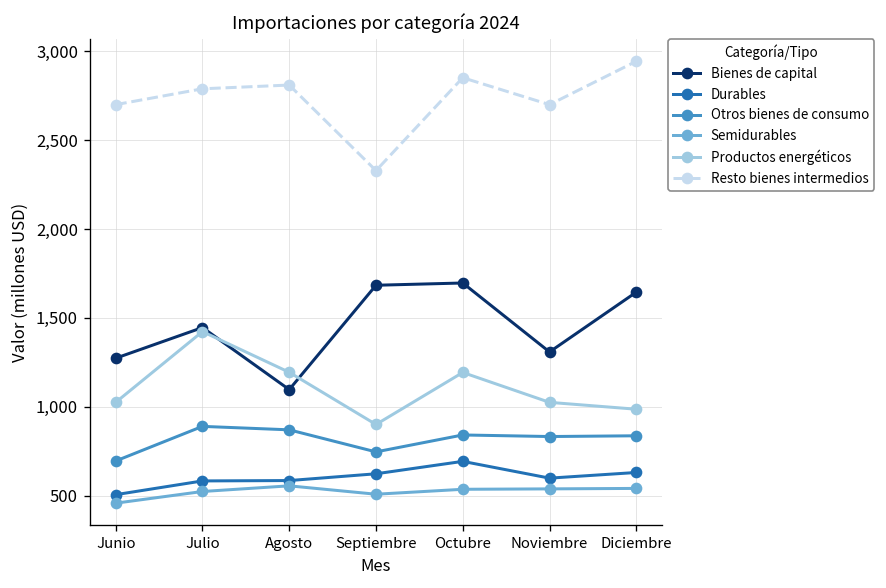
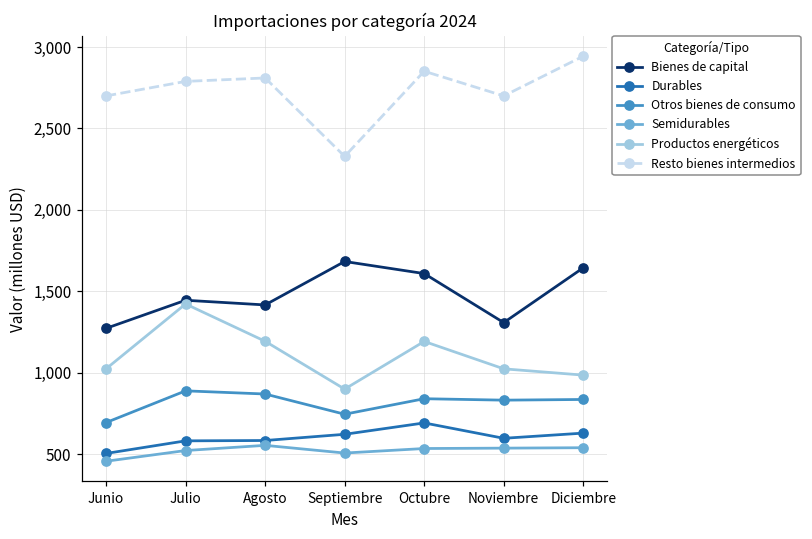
Bienes de capital, Agosto: 1,100 -> 1,420
Bienes de capital, Octubre: 1,700 -> 1,610
